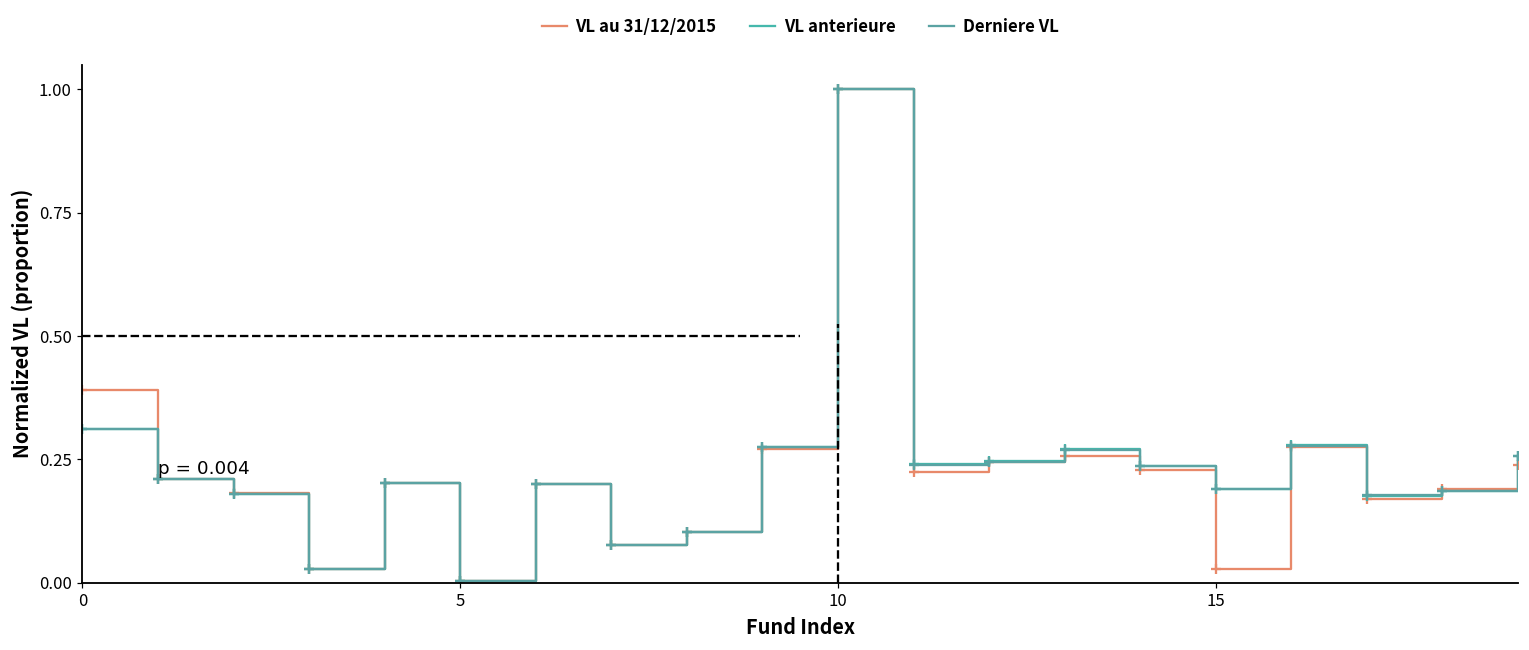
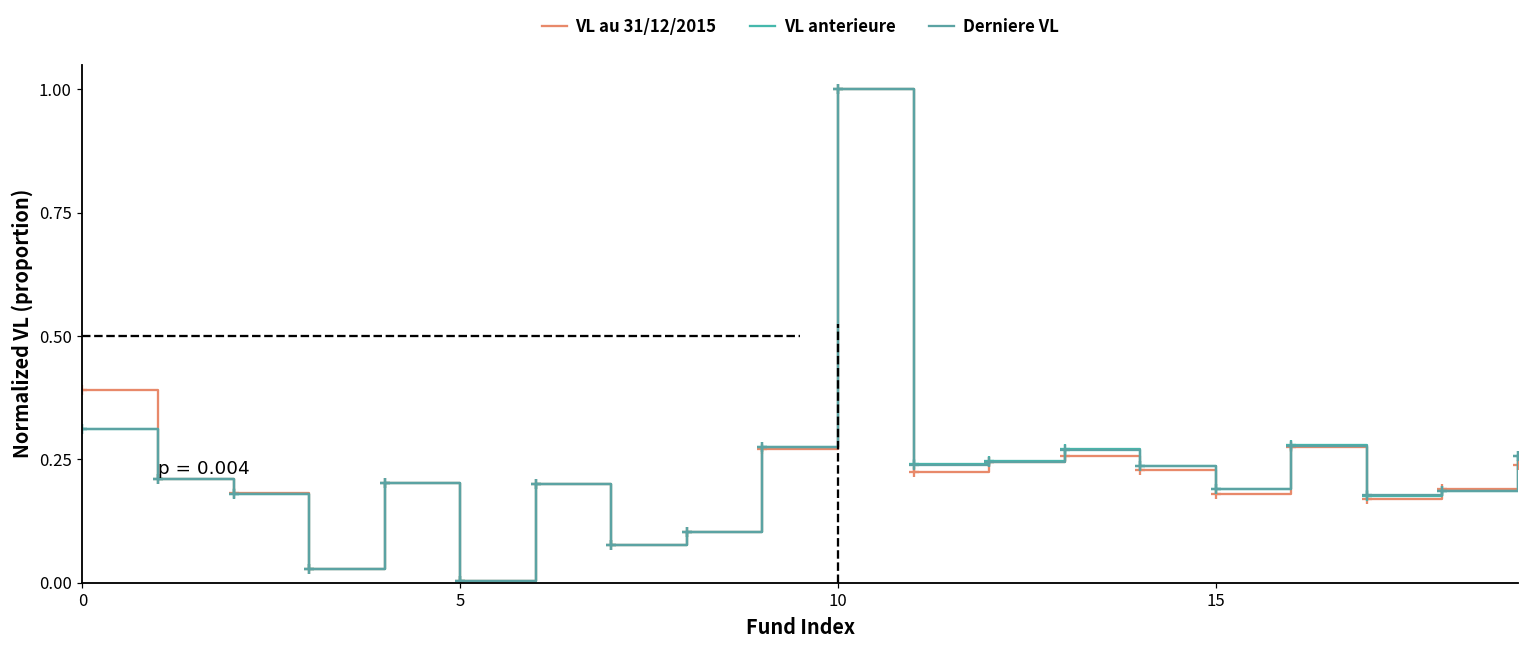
VL au 31/12/2015, 15: 0.03 -> 0.18
